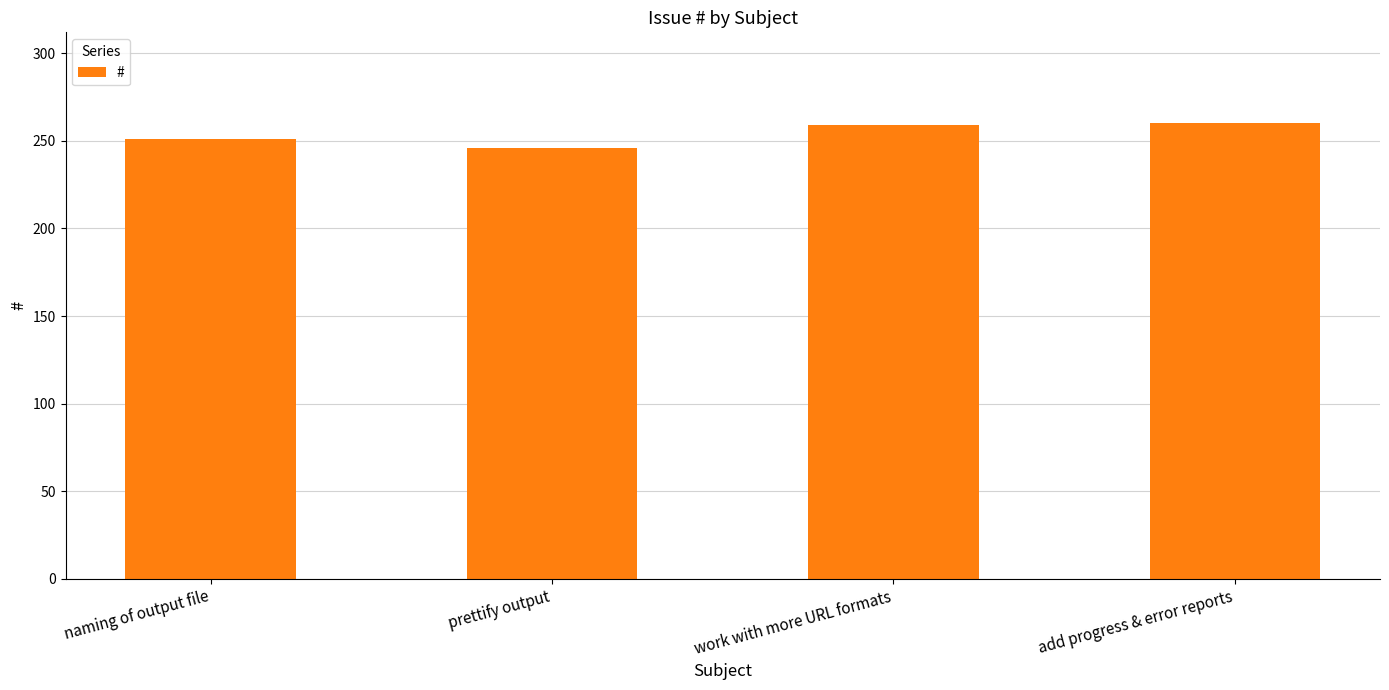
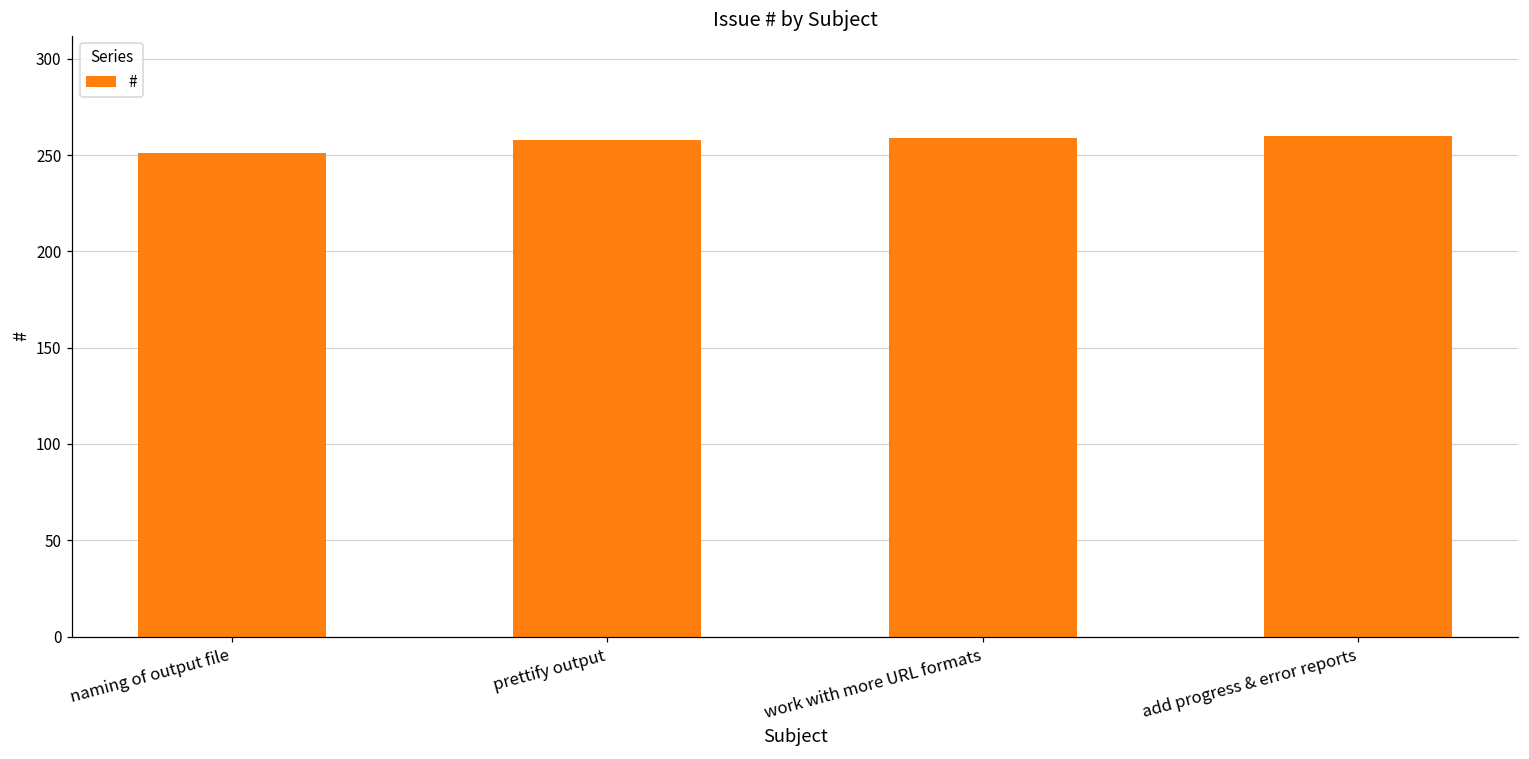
prettify output: 246 -> 258
